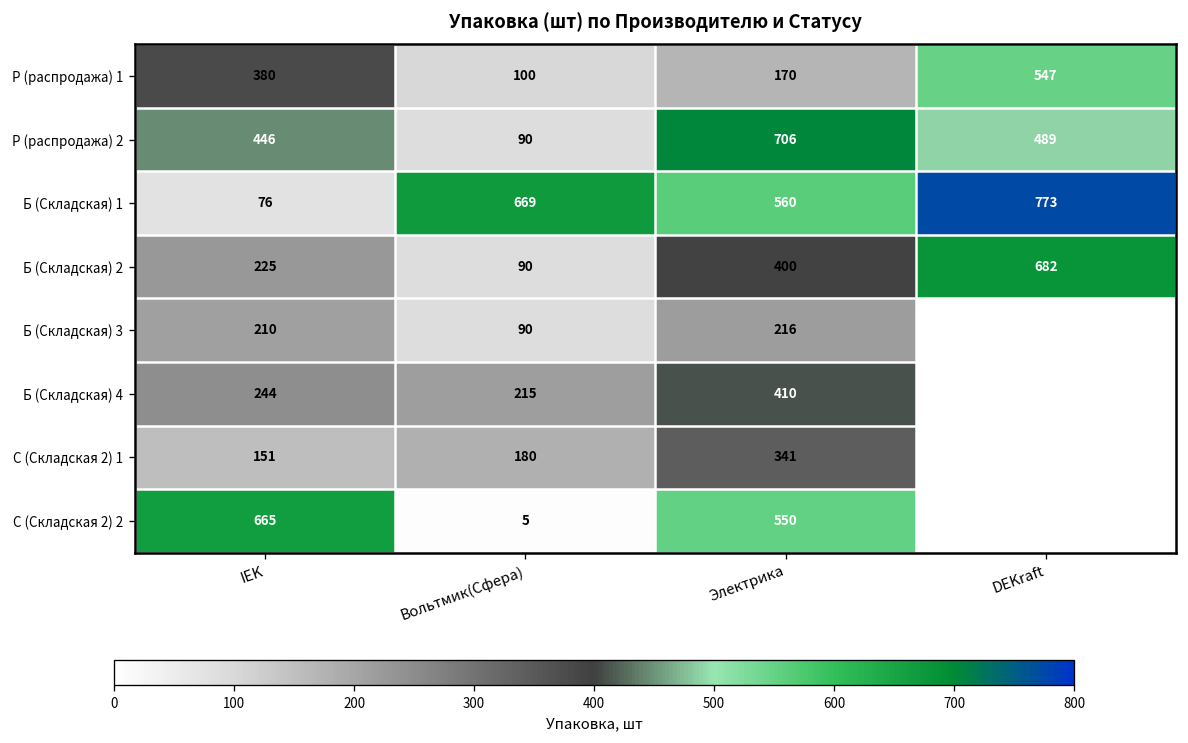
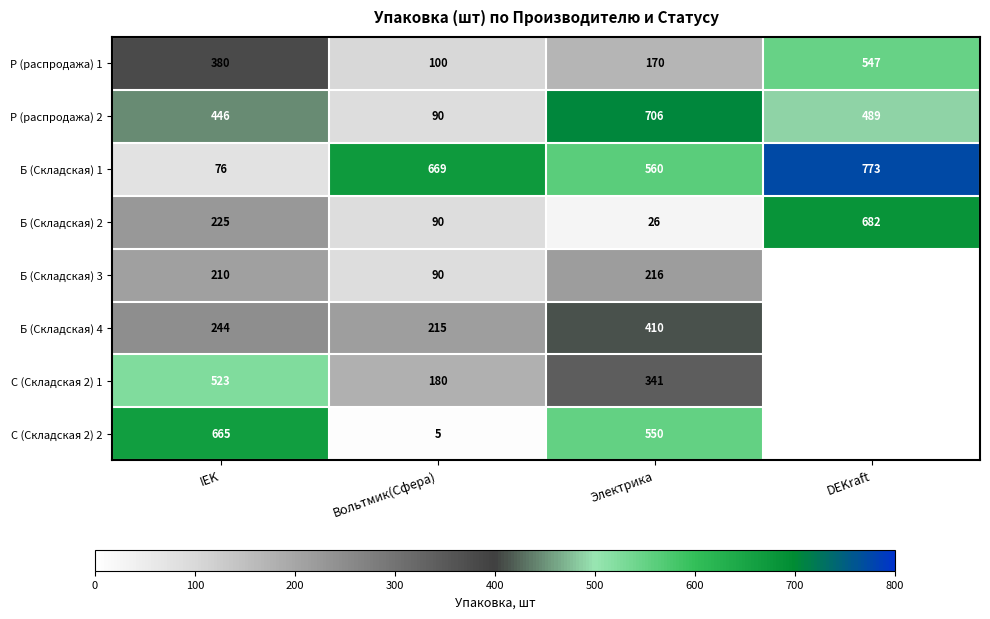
Б (Складская) 2, Электрика: 400 -> 26
С (Складская 2) 1, IEK: 151 -> 523
